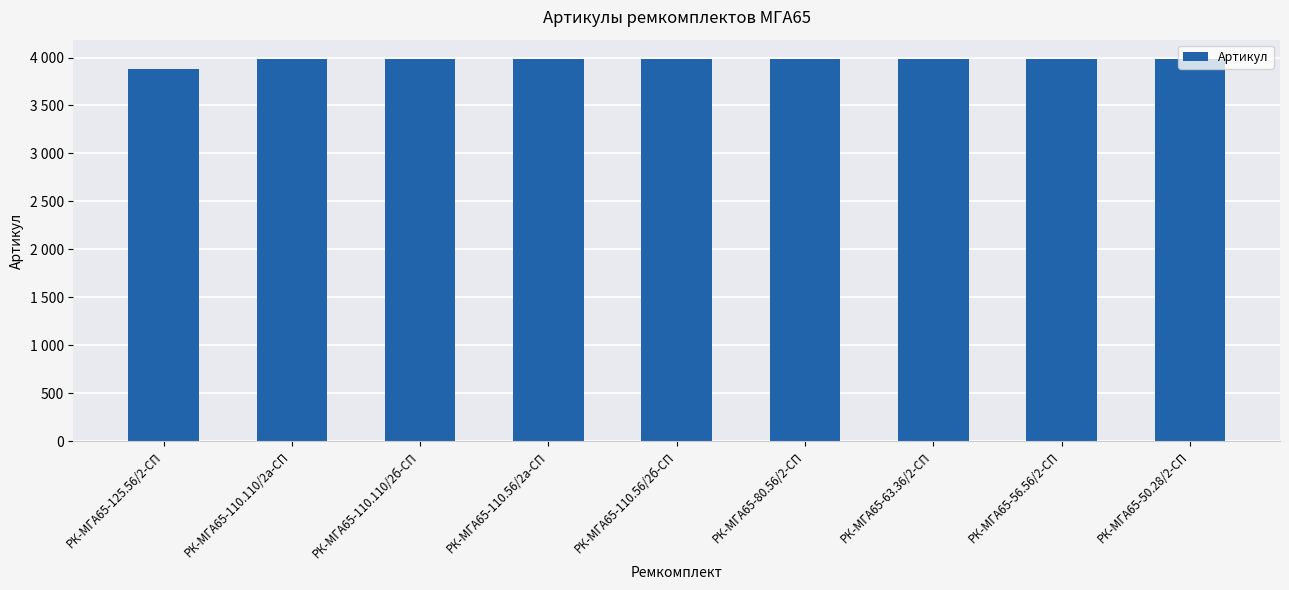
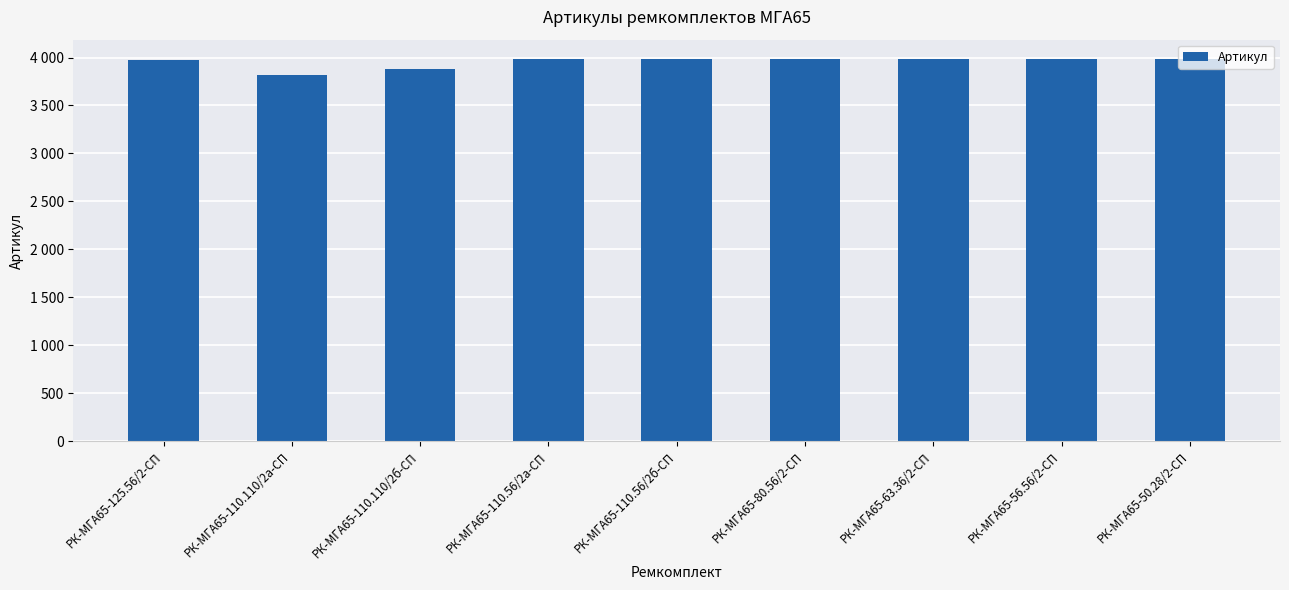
РК-МГА65-125.56/2-СП: 3900 -> 4000
РК-МГА65-110.110/2а-СП: 4000 -> 3800
РК-МГА65-110.110/2б-СП: 4000 -> 3900
